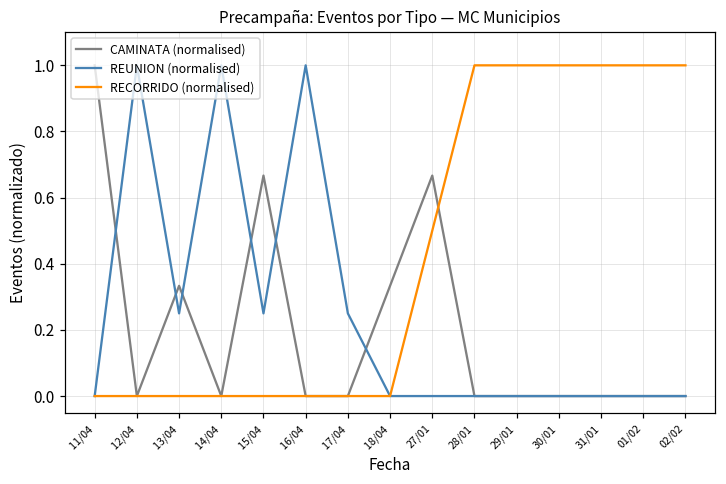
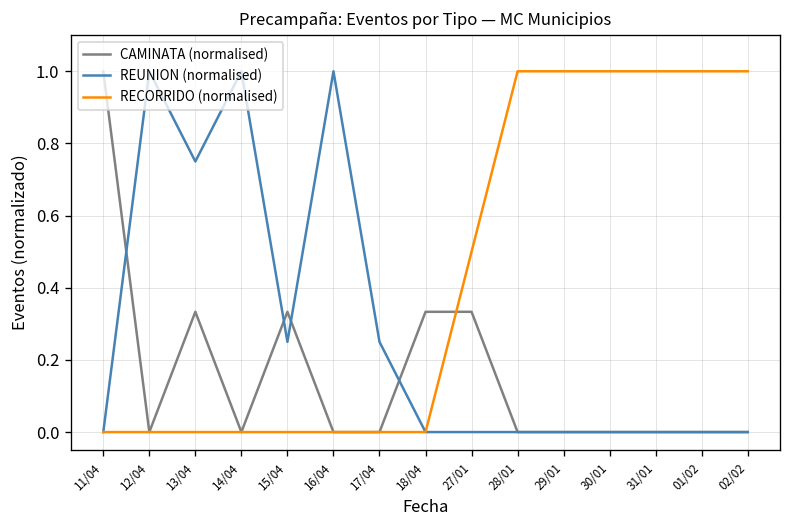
REUNION (normalised), 13/04: 0.25 -> 0.75
CAMINATA (normalised), 15/04: 0.67 -> 0.33
CAMINATA (normalised), 27/01: 0.67 -> 0.33
